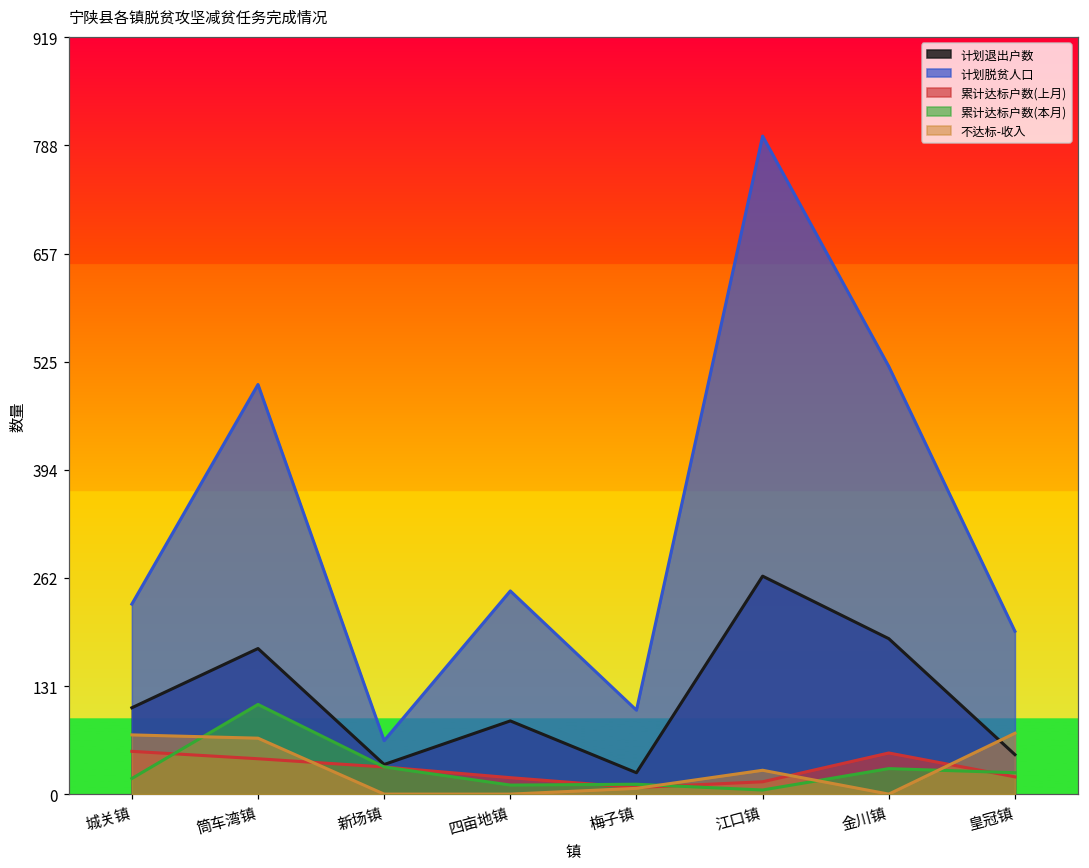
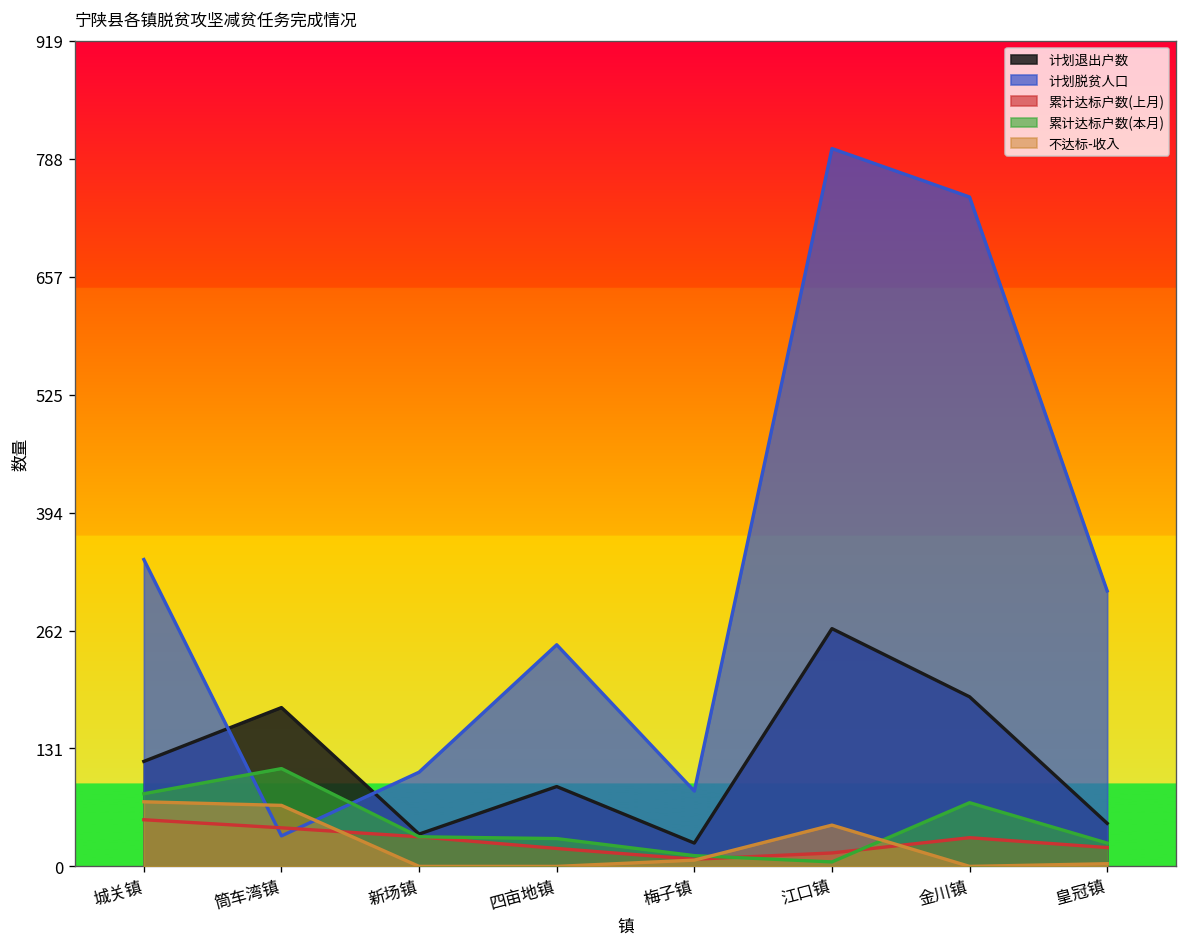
计划退出户数, 城关镇: 100 -> 120
计划脱贫人口, 城关镇: 230 -> 340
累计达标户数(本月), 城关镇: 20 -> 80
计划脱贫人口, 筒车湾镇: 500 -> 30
计划脱贫人口, 新场镇: 60 -> 100
累计达标户数(本月), 四亩地镇: 10 -> 30
计划脱贫人口, 梅子镇: 100 -> 80
不达标-收入, 江口镇: 30 -> 50
计划脱贫人口, 金川镇: 520 -> 750
累计达标户数(上月), 金川镇: 50 -> 30
累计达标户数(本月), 金川镇: 30 -> 70
计划脱贫人口, 皇冠镇: 200 -> 310
不达标-收入, 皇冠镇: 70 -> 0
